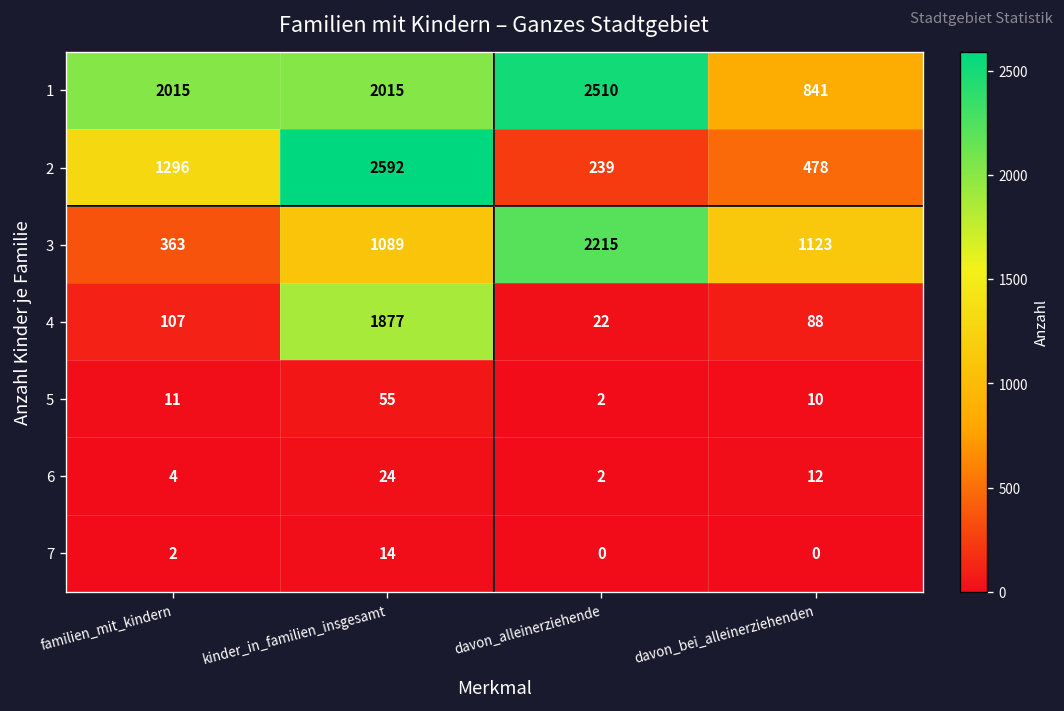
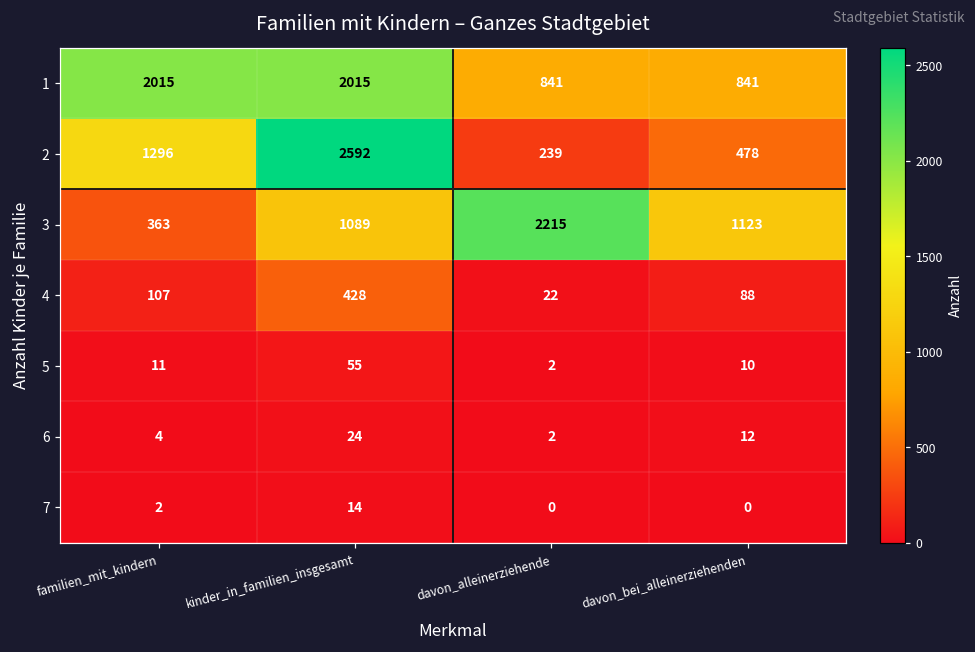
1, davon_alleinerziehende: 2510 -> 841
4, kinder_in_familien_insgesamt: 1877 -> 428
